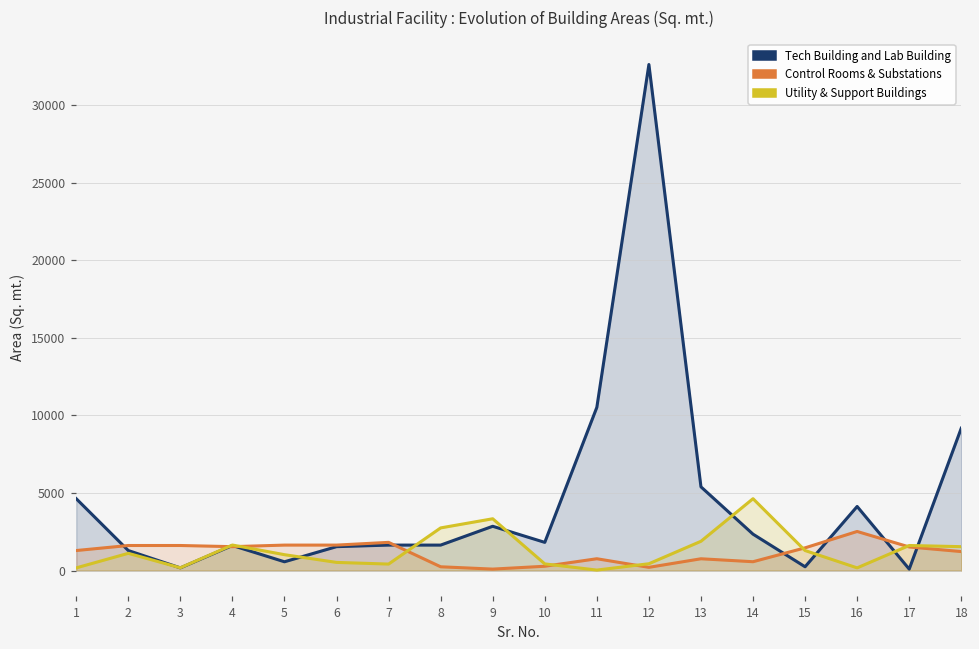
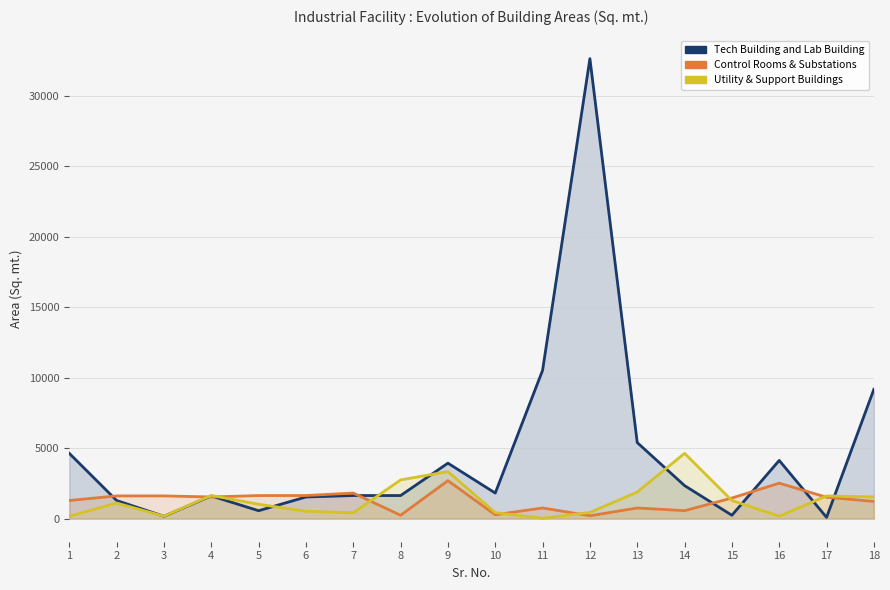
Tech Building and Lab Building, 9: 2900 -> 3900
Control Rooms & Substations, 9: 100 -> 2700
